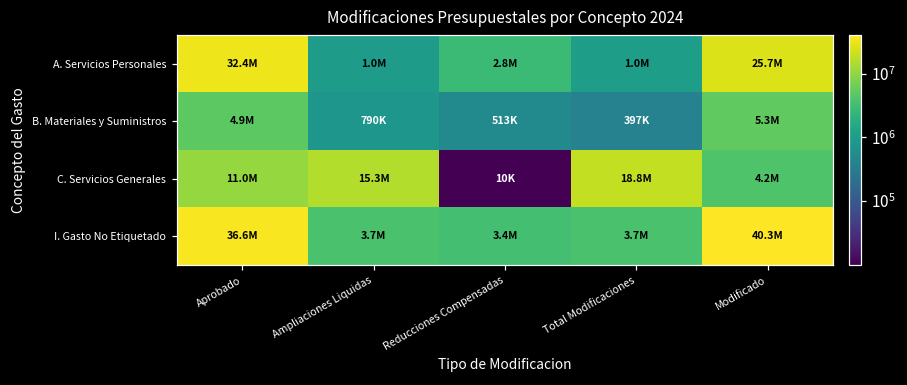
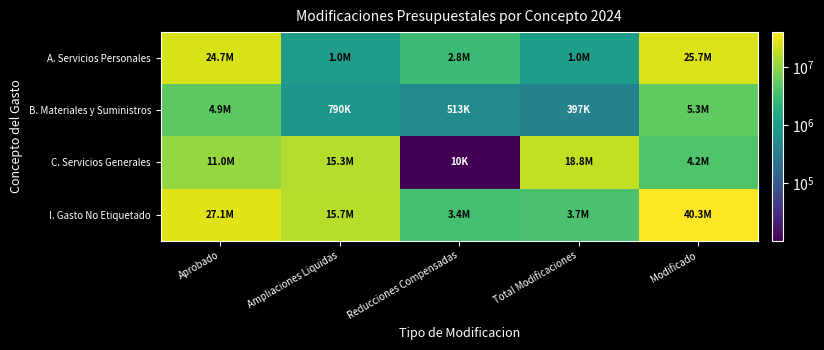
A. Servicios Personales, Aprobado: 32.4M -> 24.7M
I. Gasto No Etiquetado, Aprobado: 36.6M -> 27.1M
I. Gasto No Etiquetado, Ampliaciones Liquidas: 3.7M -> 15.7M
